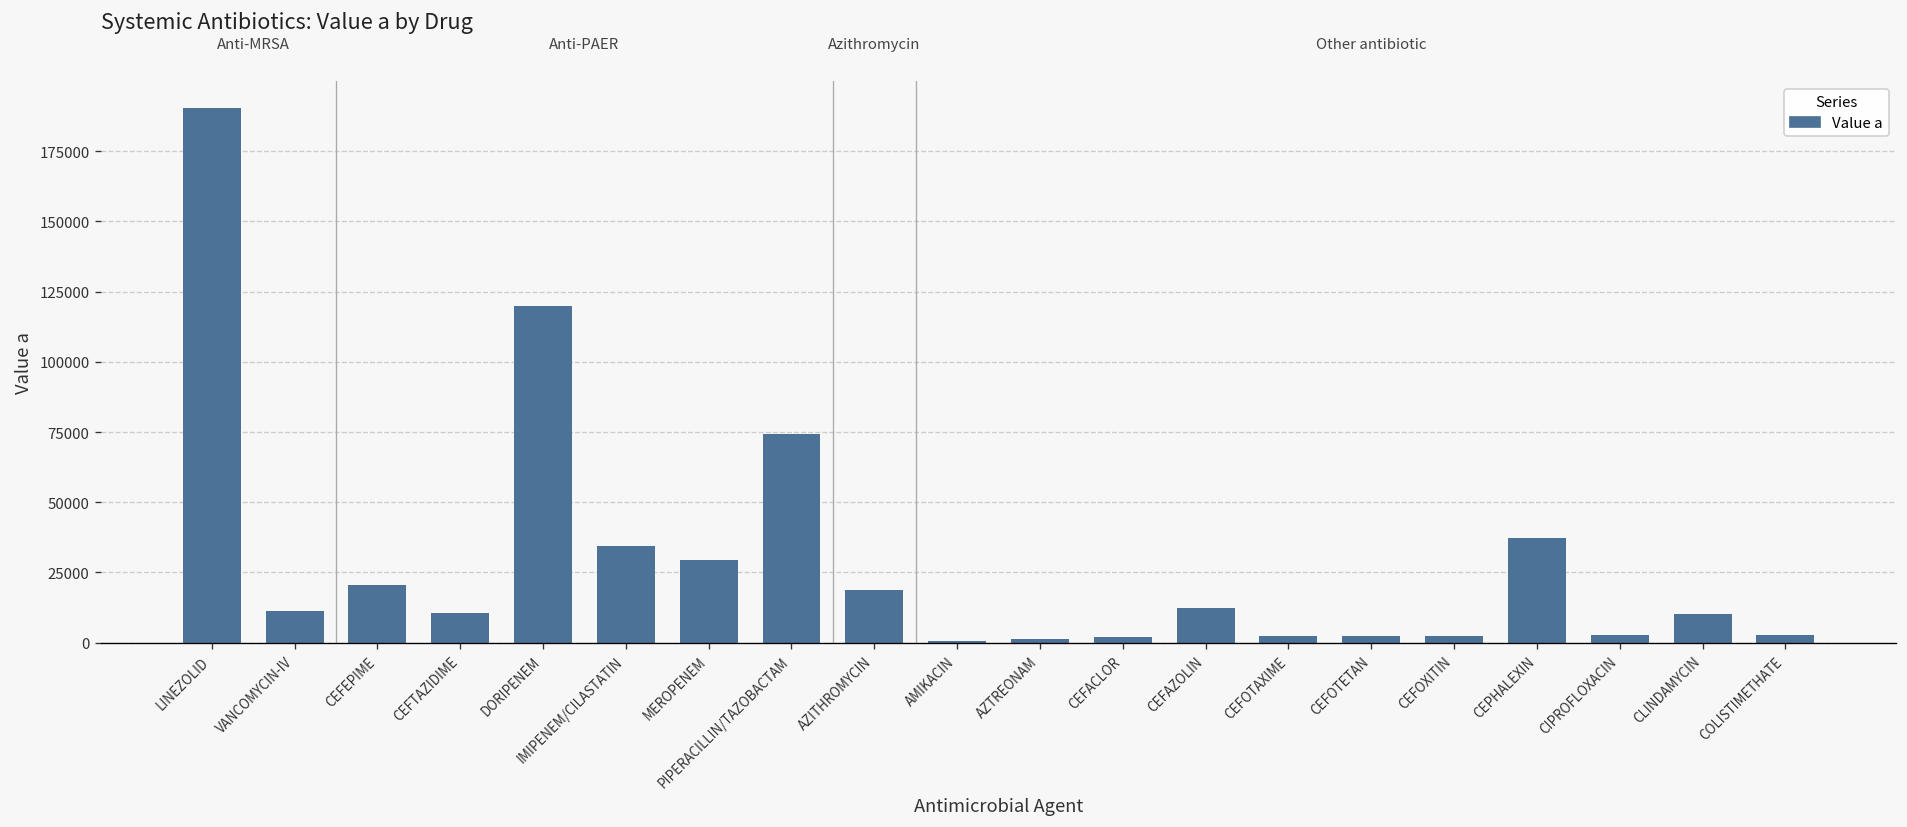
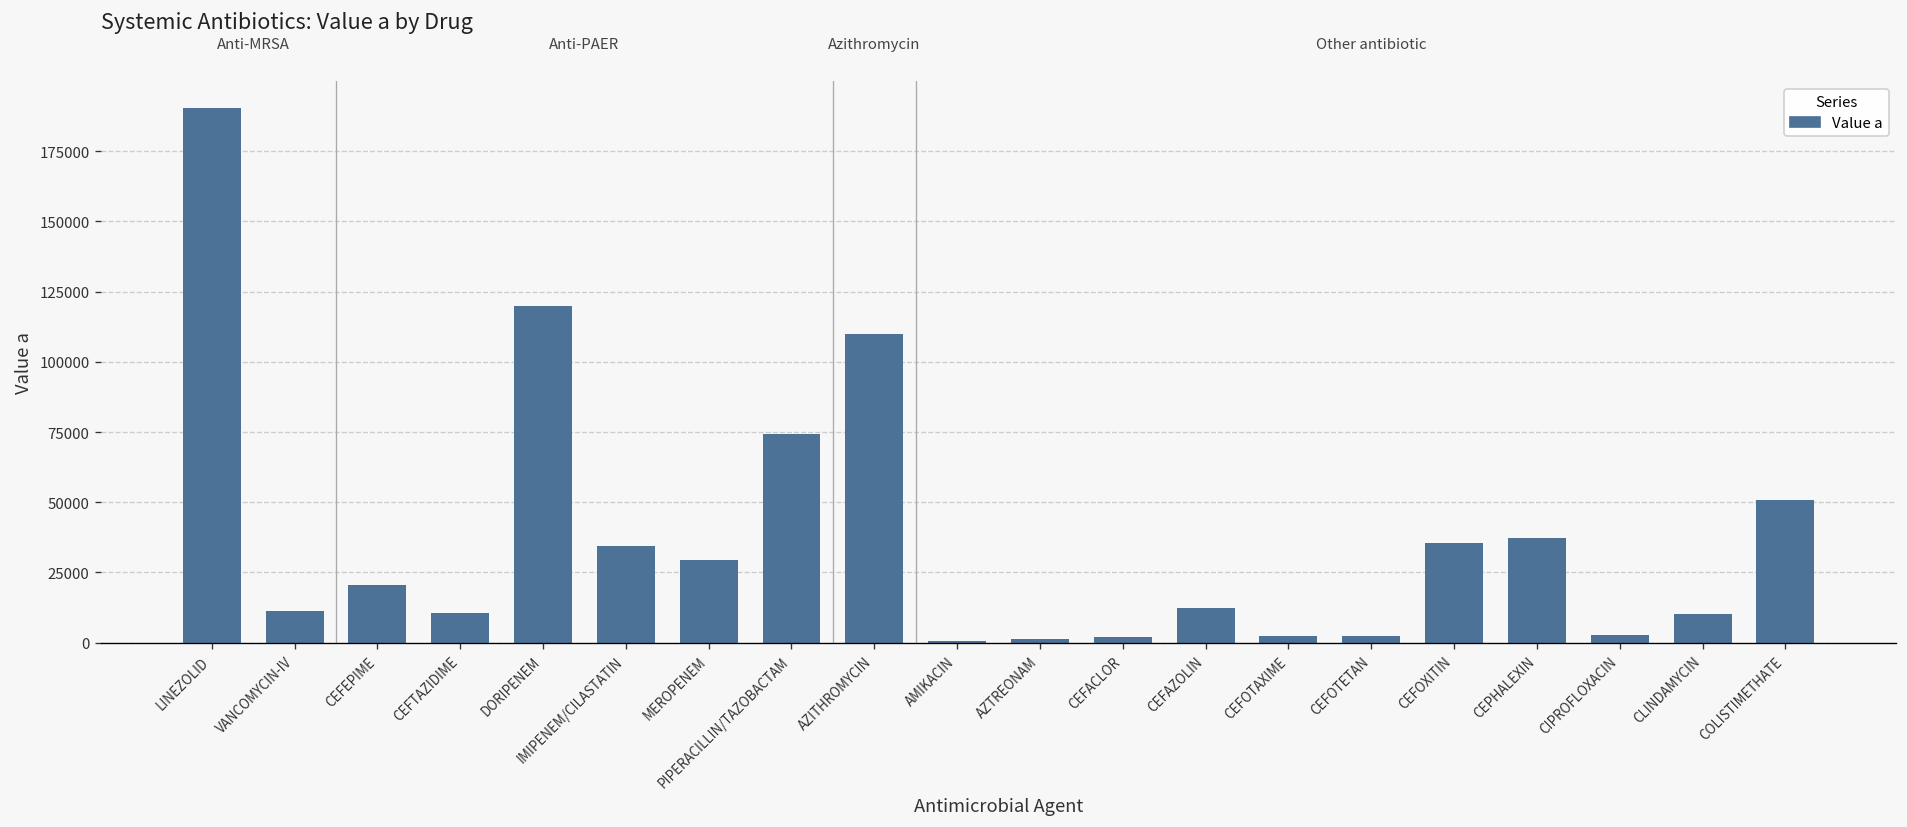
AZITHROMYCIN: 19000 -> 110000
CEFOXITIN: 2000 -> 36000
COLISTIMETHATE: 3000 -> 51000
